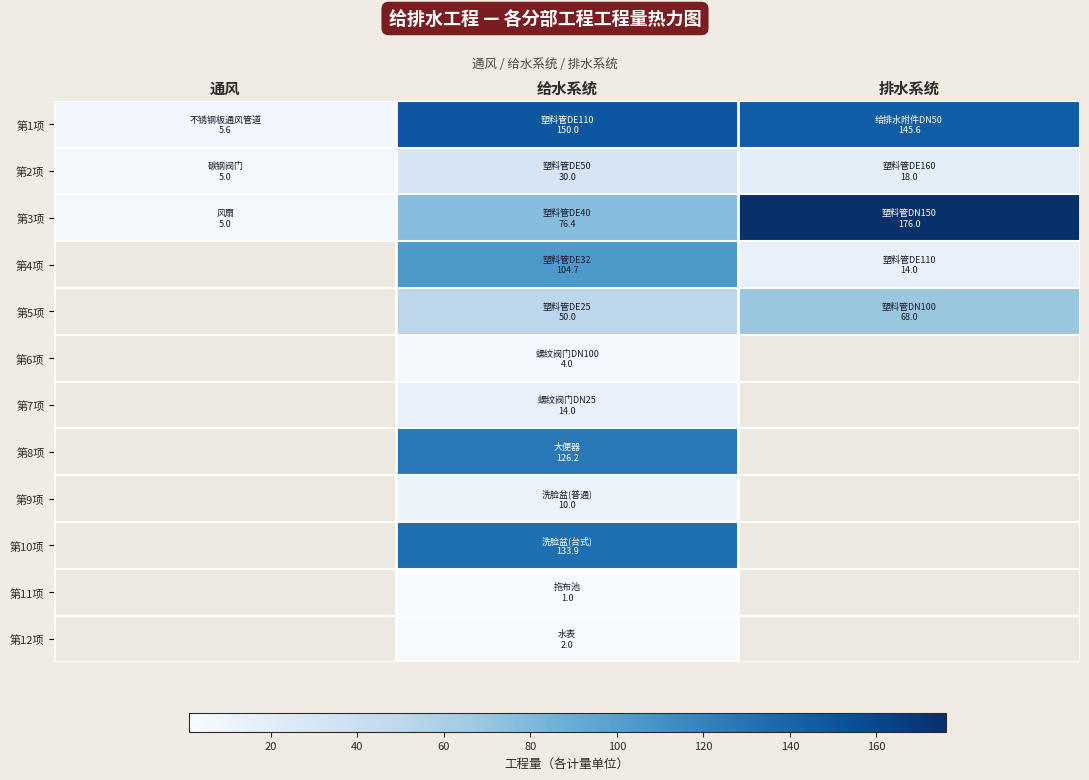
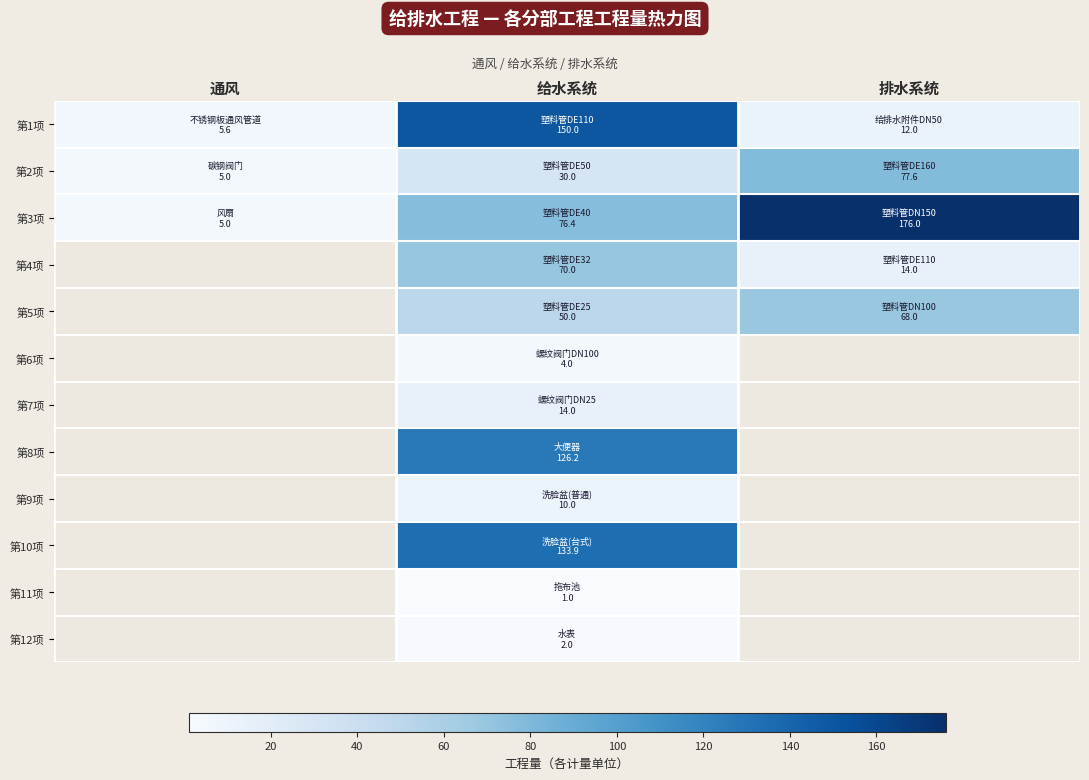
第1项, 排水系统: 145.6 -> 12.0
第2项, 排水系统: 18.0 -> 77.6
第4项, 给水系统: 104.7 -> 70.0
